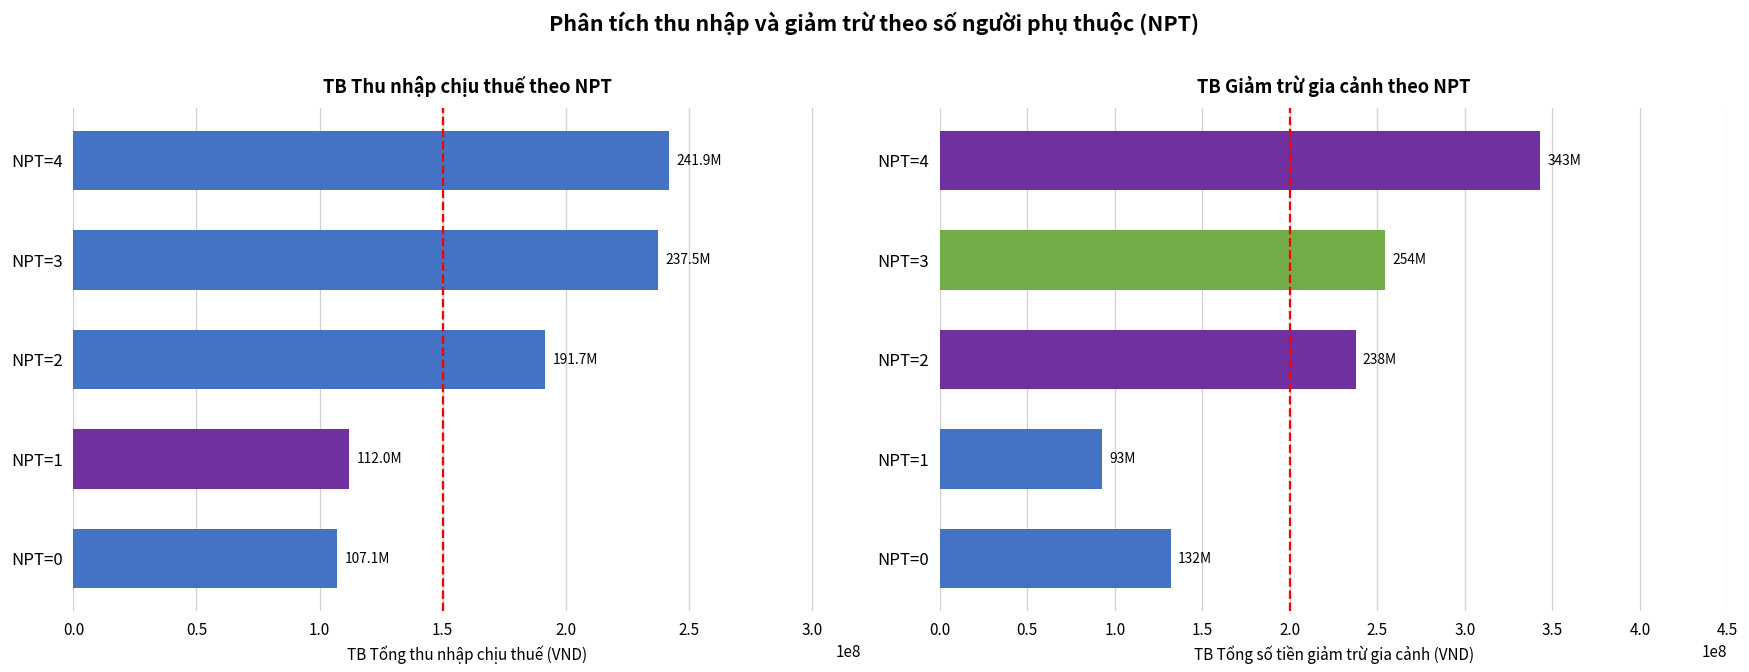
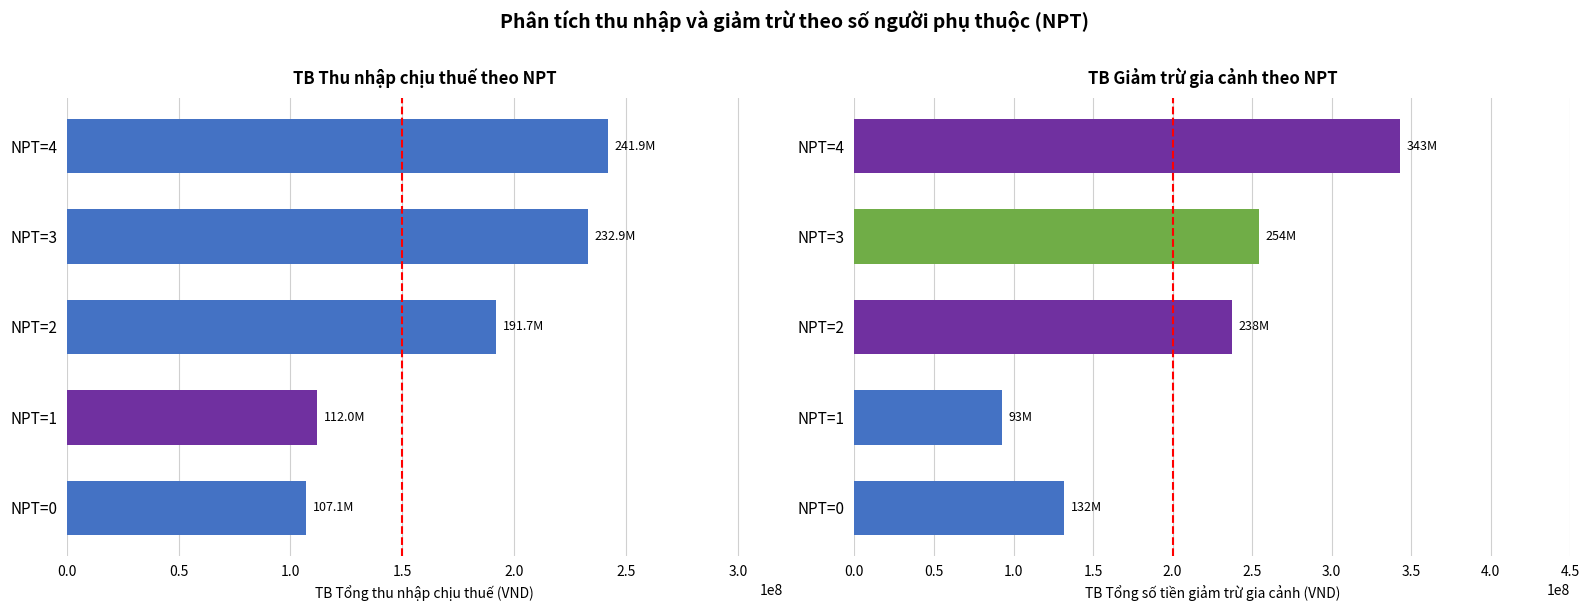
TB Thu nhập chịu thuế theo NPT, NPT=3: 237.5M -> 232.9M
